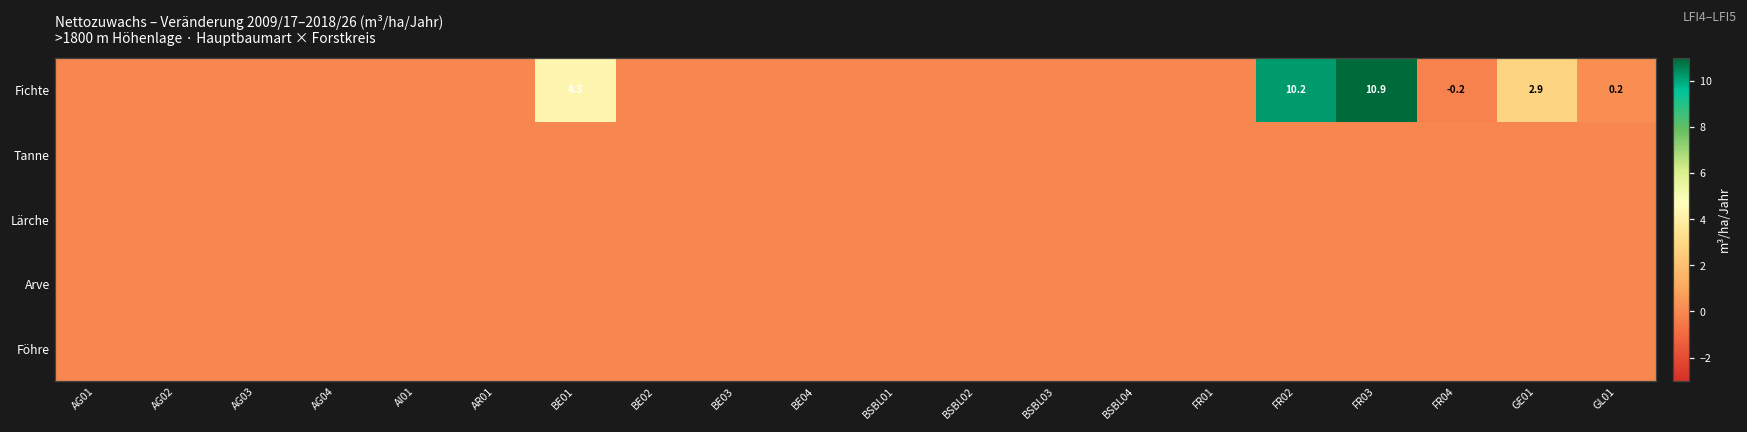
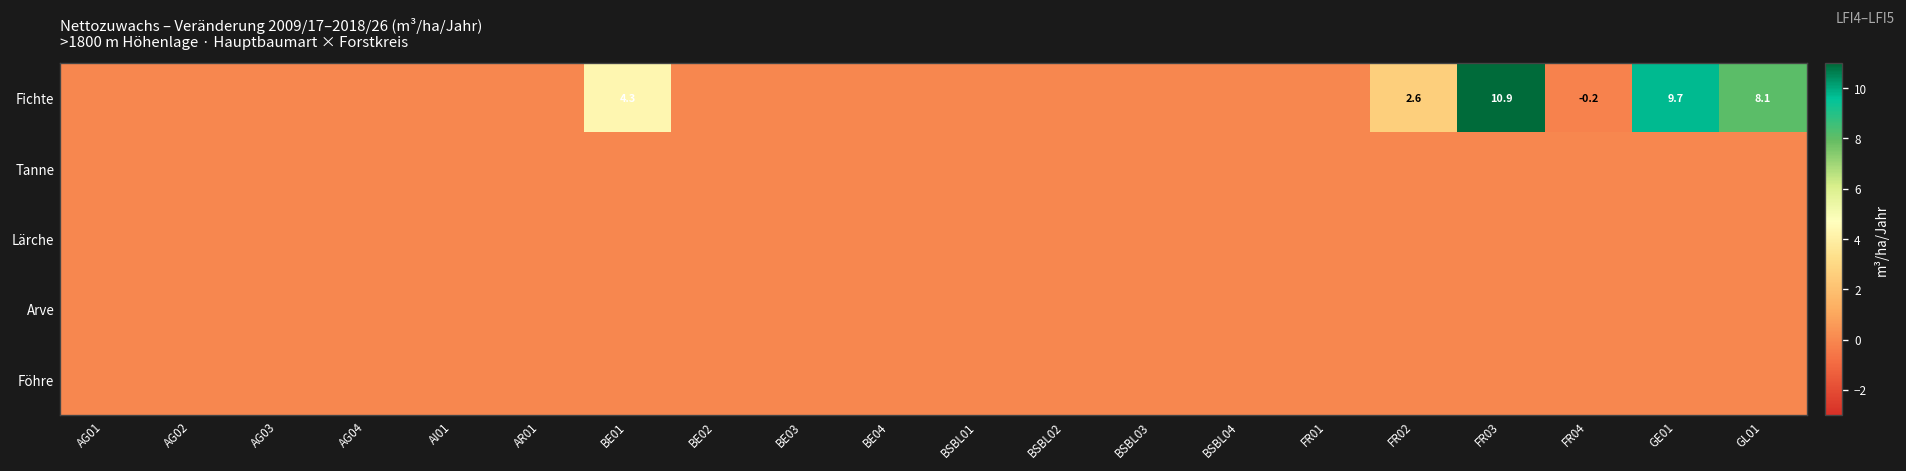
Fichte, FR02: 10.2 -> 2.6
Fichte, GE01: 2.9 -> 9.7
Fichte, GL01: 0.2 -> 8.1
